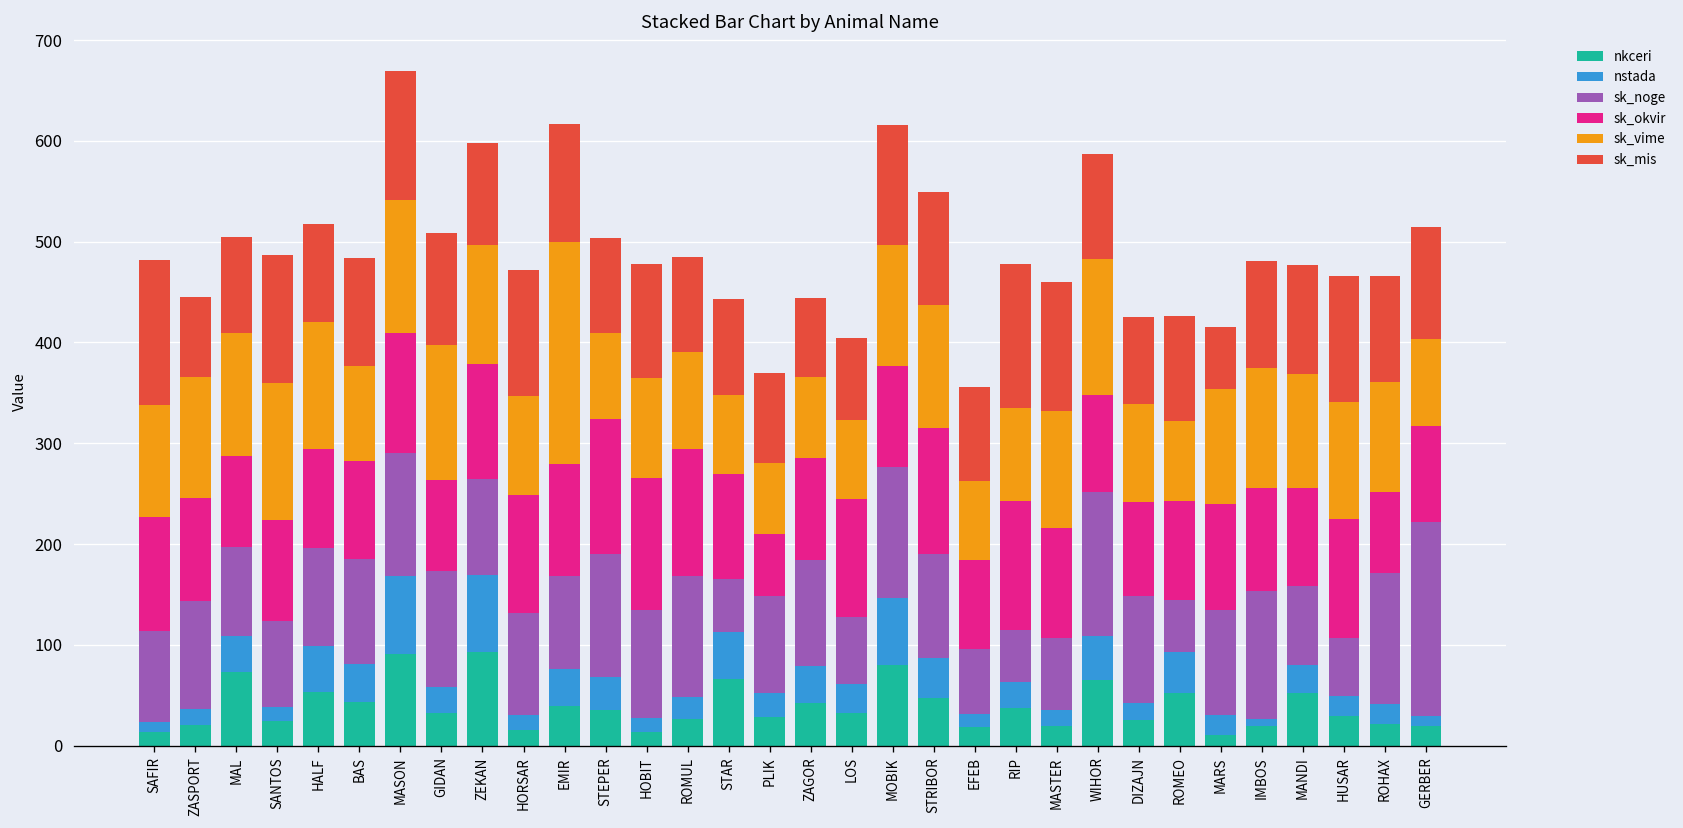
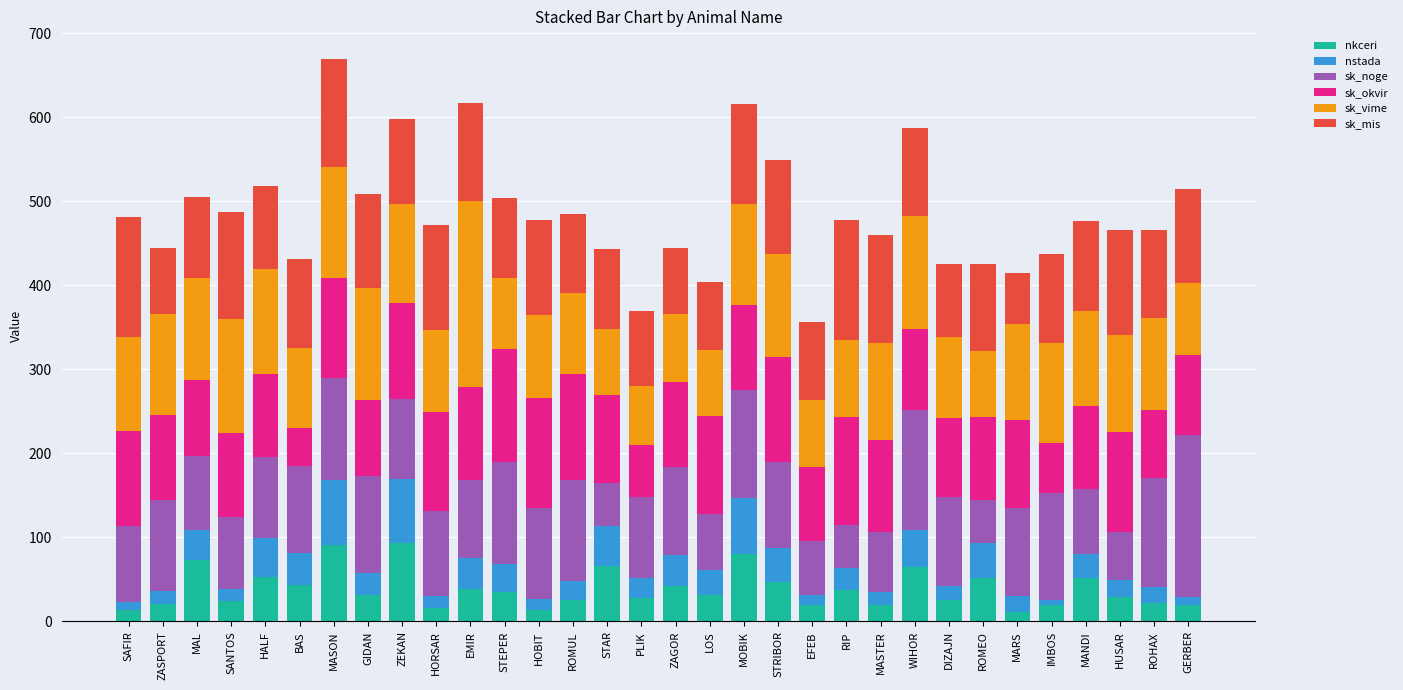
sk_okvir, BAS: 100 -> 50
sk_okvir, IMBOS: 100 -> 60
